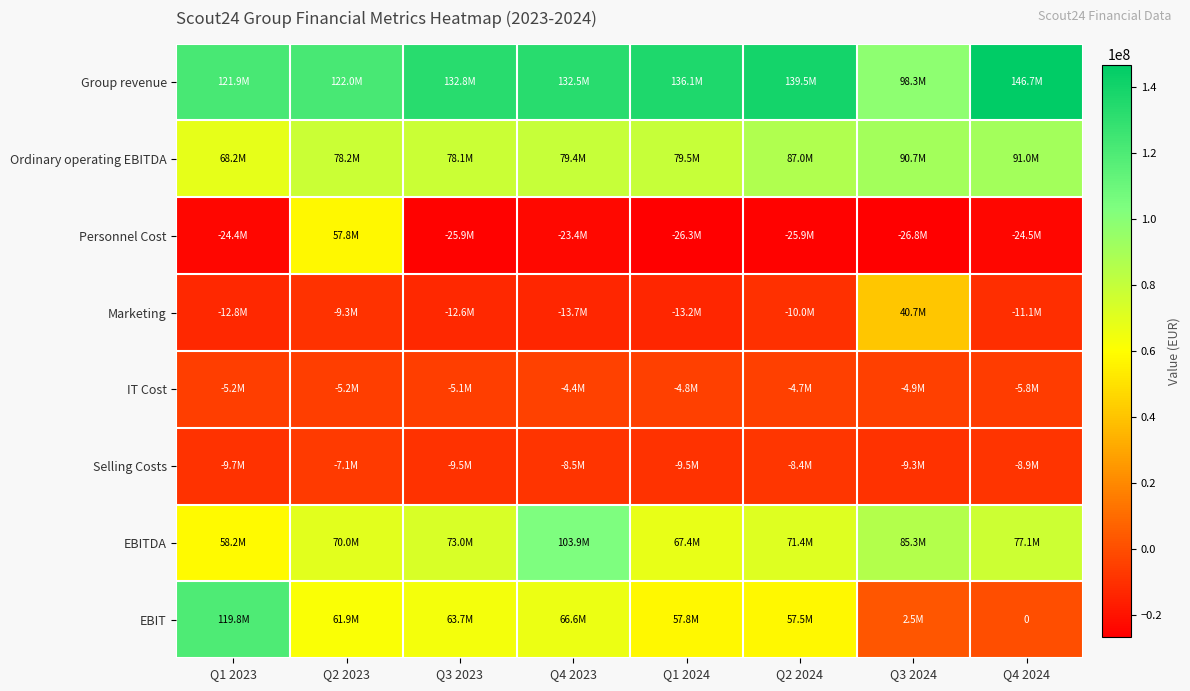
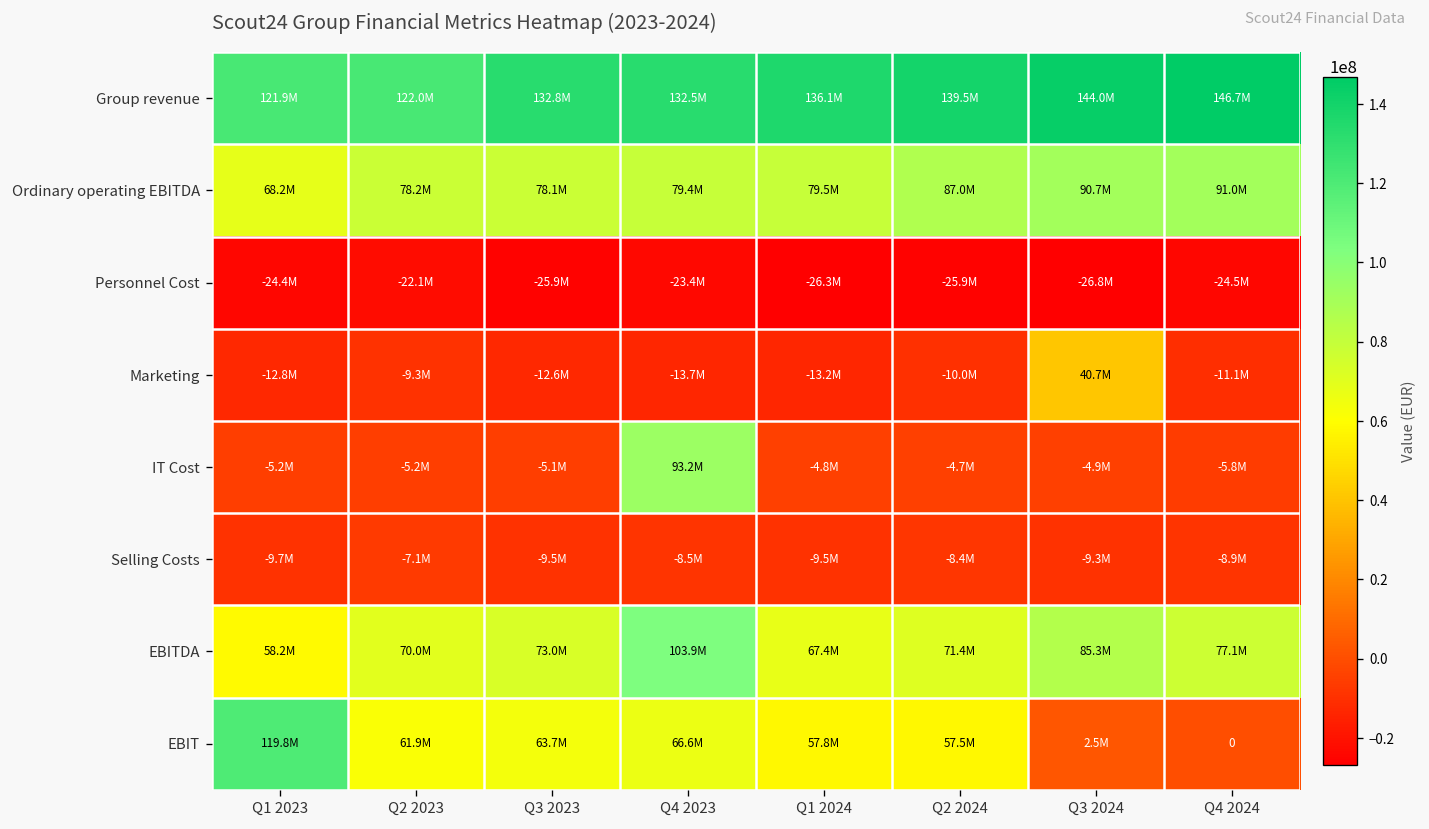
Group revenue, Q3 2024: 98.3M -> 144.0M
Personnel Cost, Q2 2023: 57.8M -> -22.1M
IT Cost, Q4 2023: -4.4M -> 93.2M
